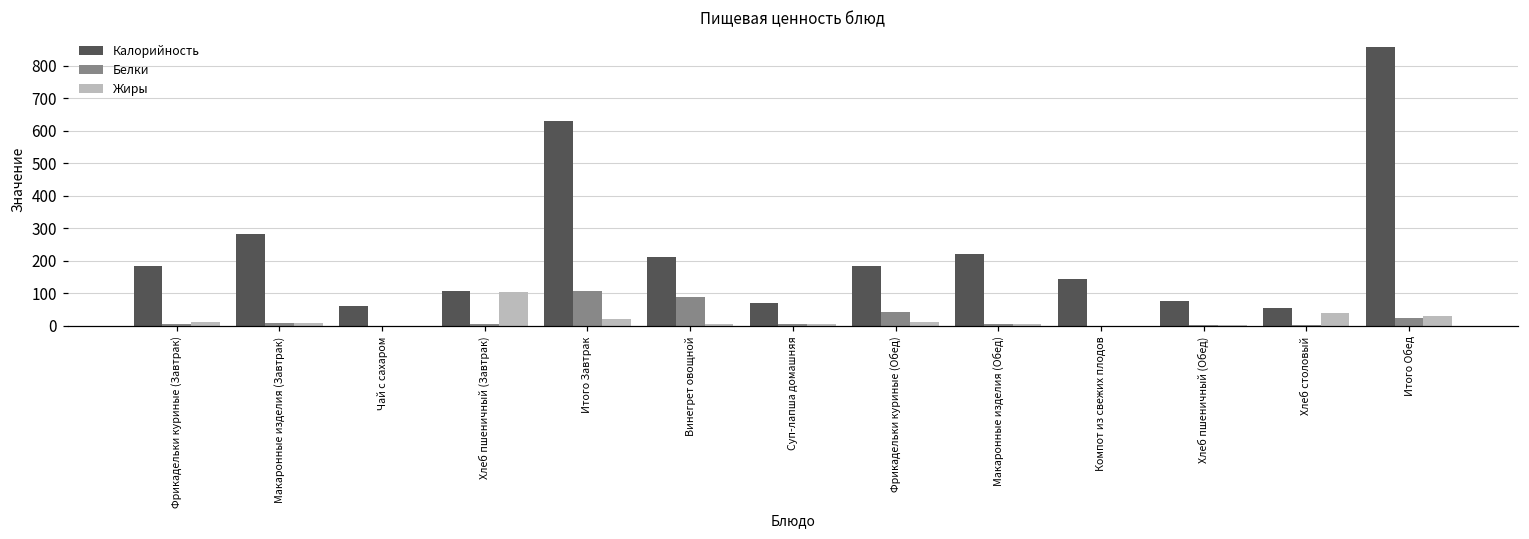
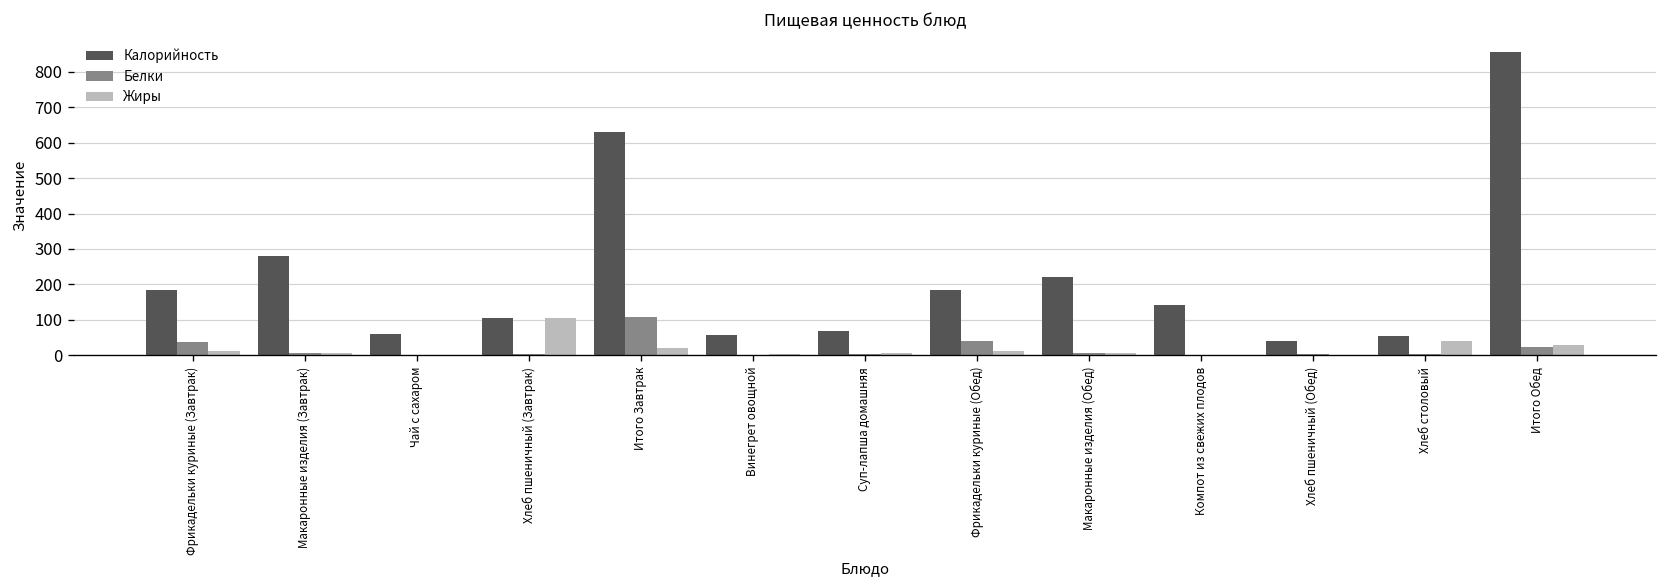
Белки, Фрикадельки куриные (Завтрак): 10 -> 40
Калорийность, Винегрет овощной: 210 -> 60
Белки, Винегрет овощной: 90 -> 0
Калорийность, Хлеб пшеничный (Обед): 80 -> 40
